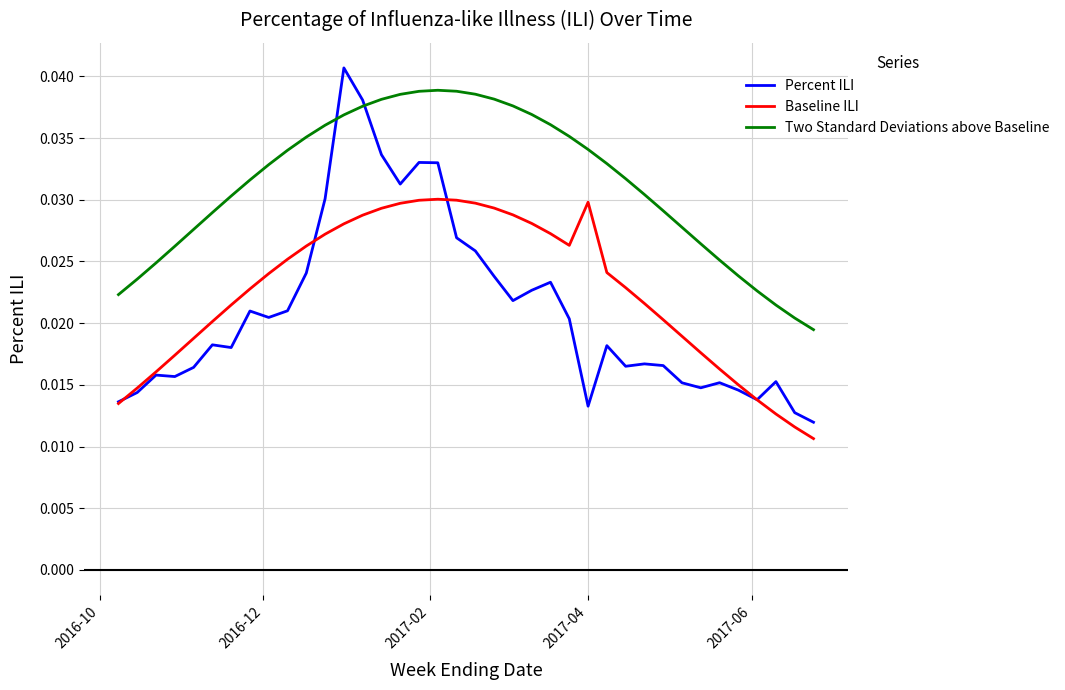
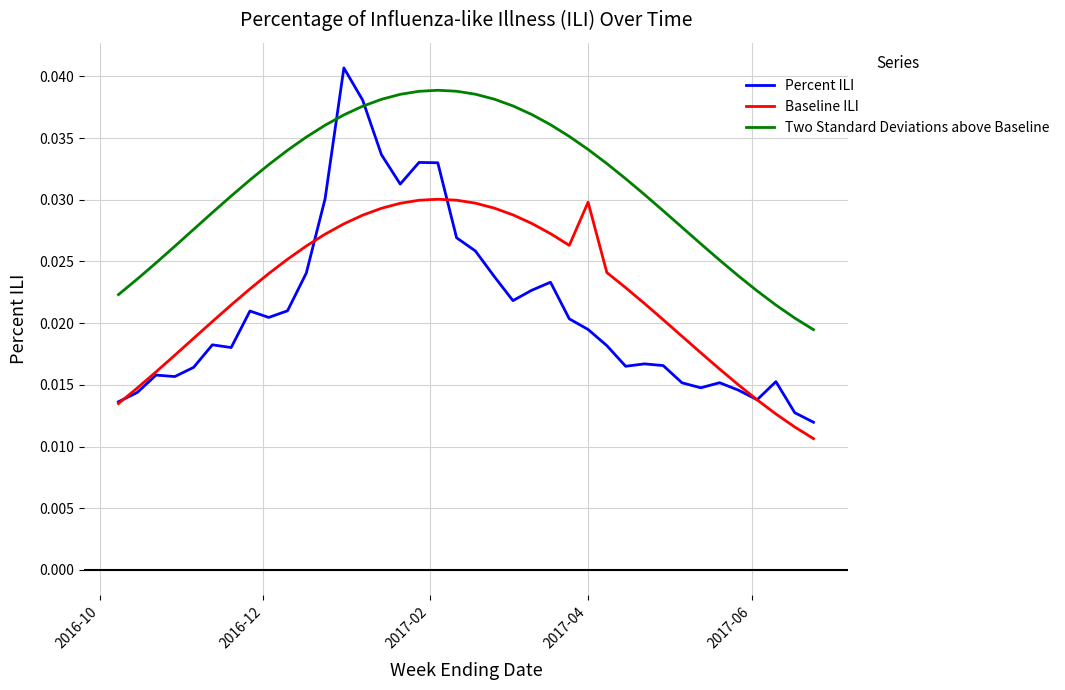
Percent ILI, 2017-04: 0.0133 -> 0.0195
